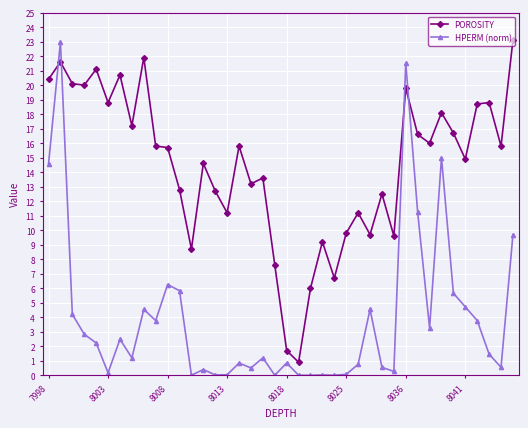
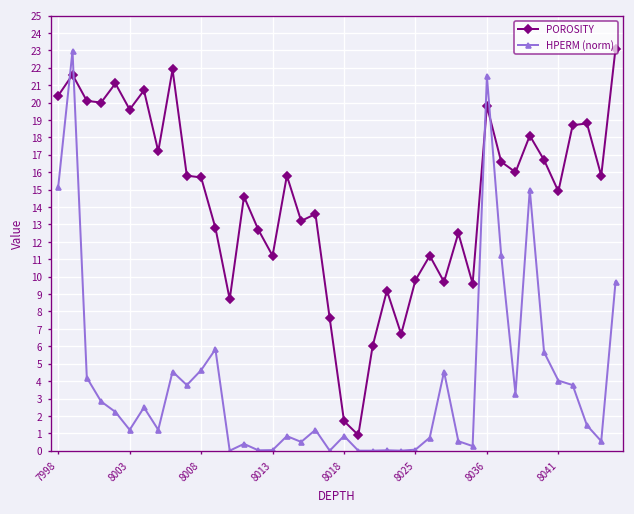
HPERM (norm), 7998: 14.6 -> 15.2
POROSITY, 8003: 18.8 -> 19.6
HPERM (norm), 8003: 0.2 -> 1.2
HPERM (norm), 8008: 6.3 -> 4.6
HPERM (norm), 8041: 4.7 -> 4.0
